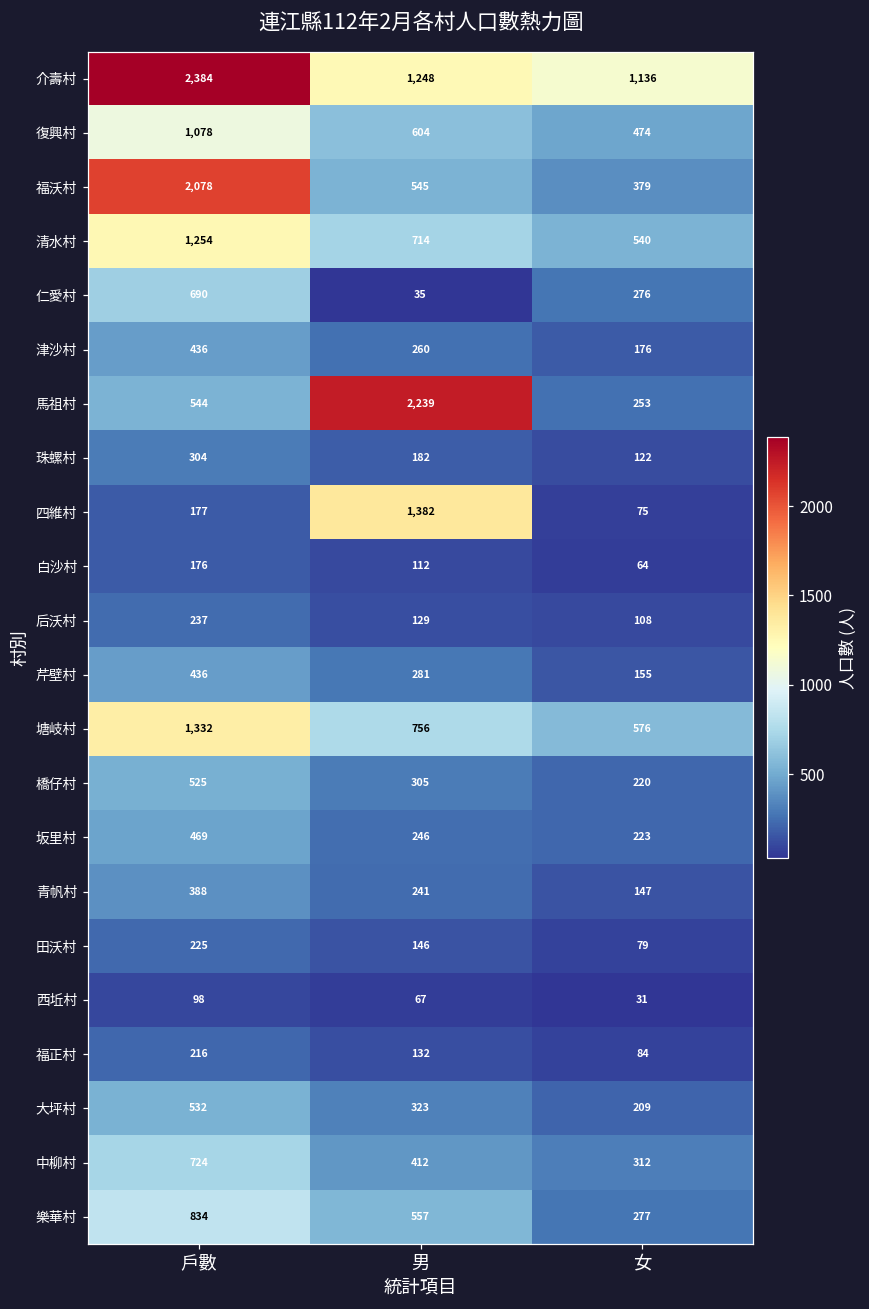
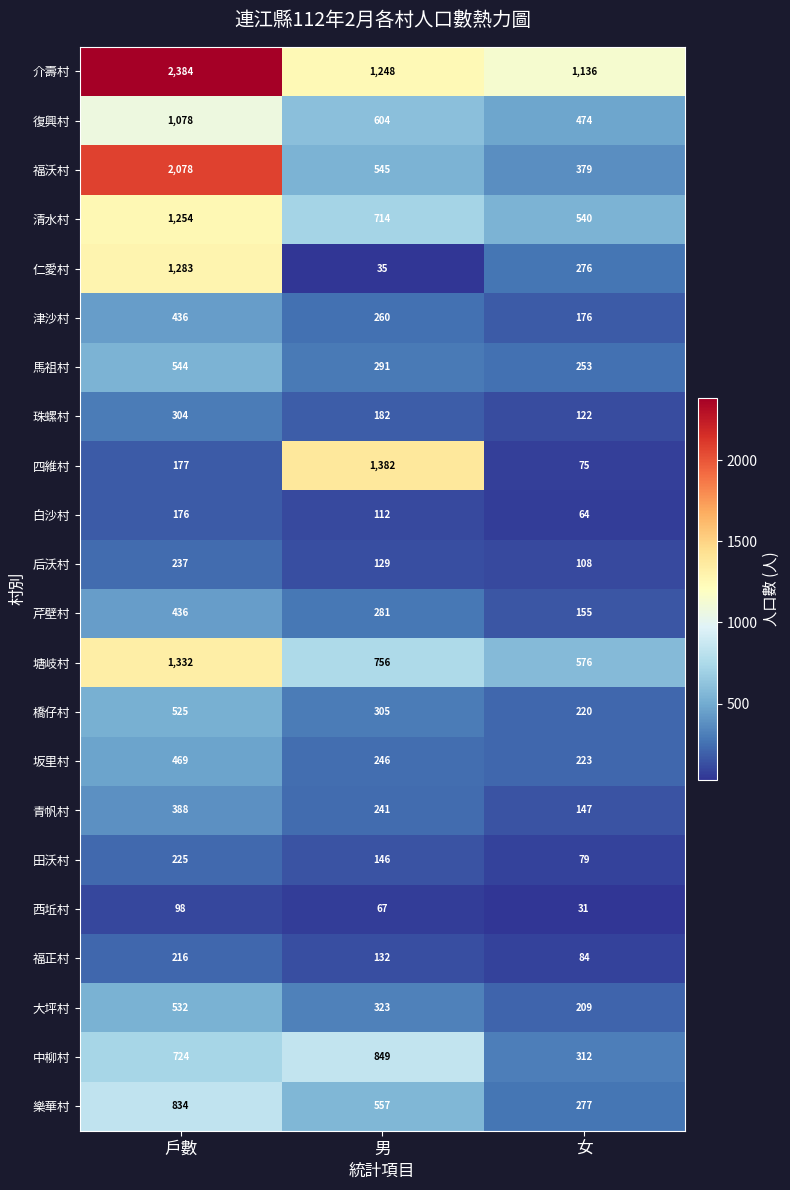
仁愛村, 戶數: 690 -> 1,283
馬祖村, 男: 2,239 -> 291
中柳村, 男: 412 -> 849
